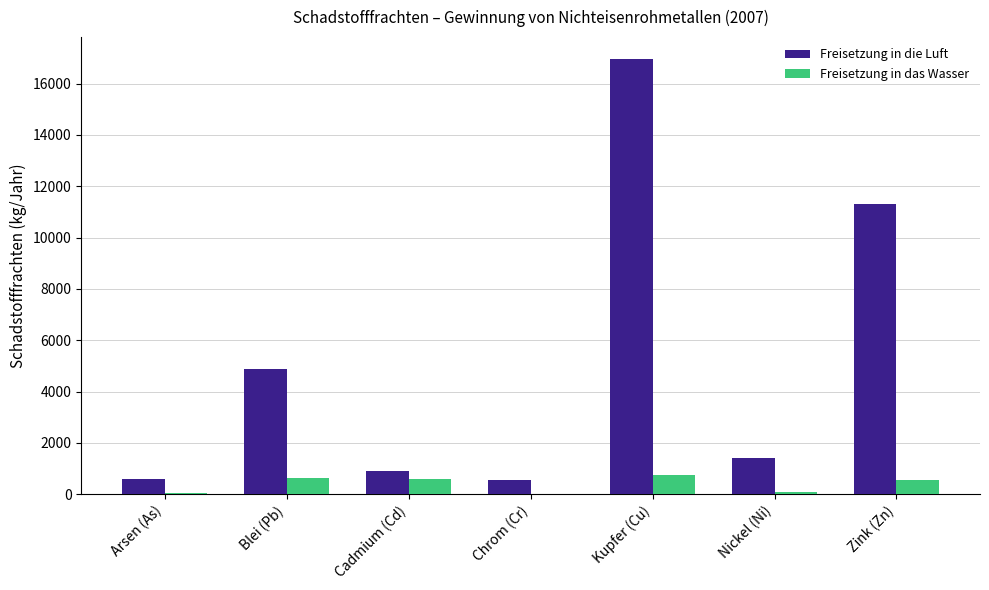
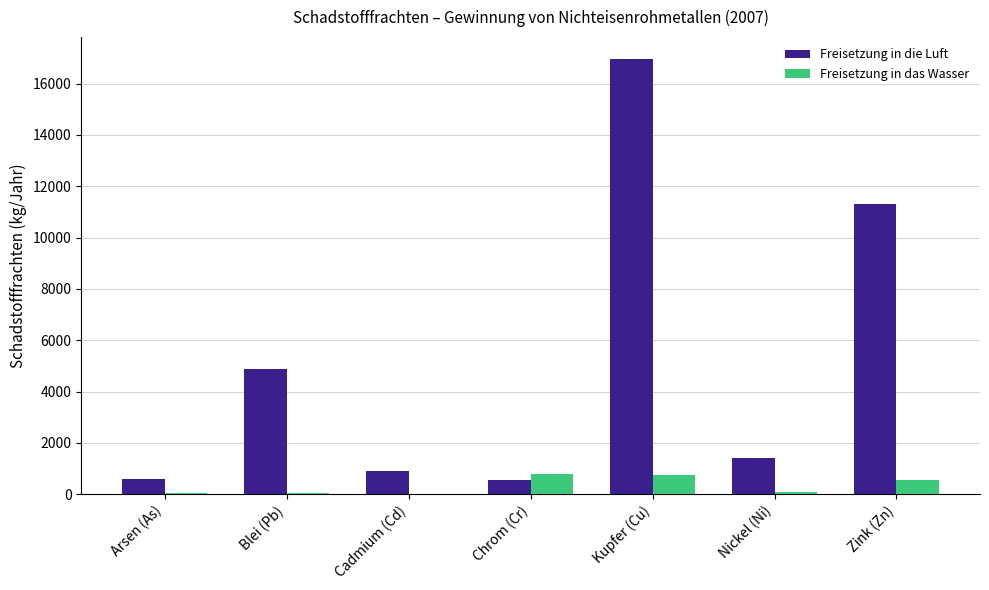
Freisetzung in das Wasser, Blei (Pb): 600 -> 0
Freisetzung in das Wasser, Cadmium (Cd): 600 -> 0
Freisetzung in das Wasser, Chrom (Cr): 0 -> 800
